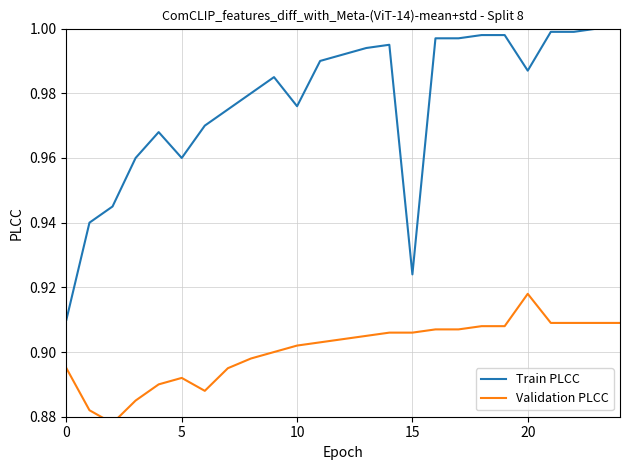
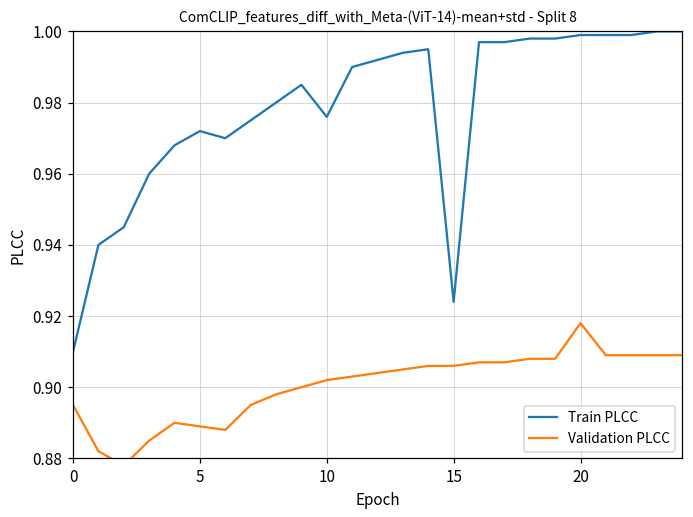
Train PLCC, 5: 0.960 -> 0.972
Validation PLCC, 5: 0.892 -> 0.889
Train PLCC, 20: 0.987 -> 0.999
